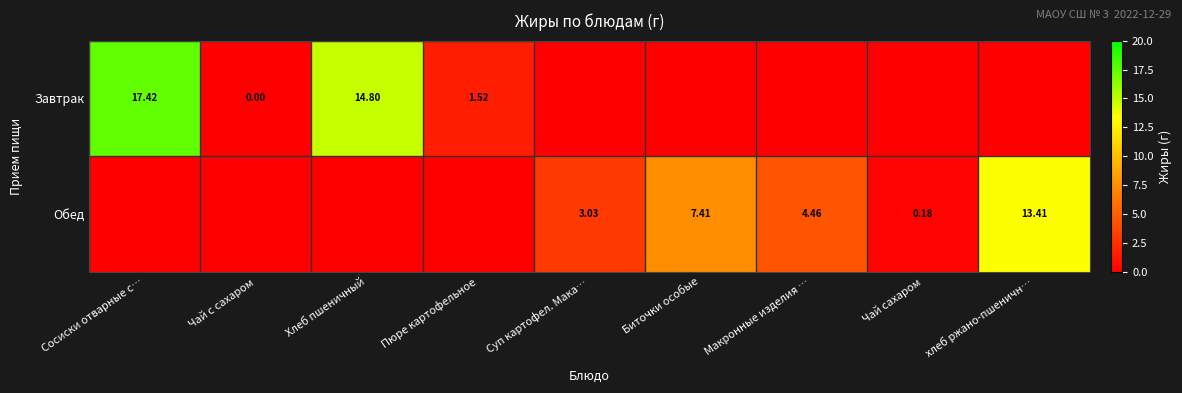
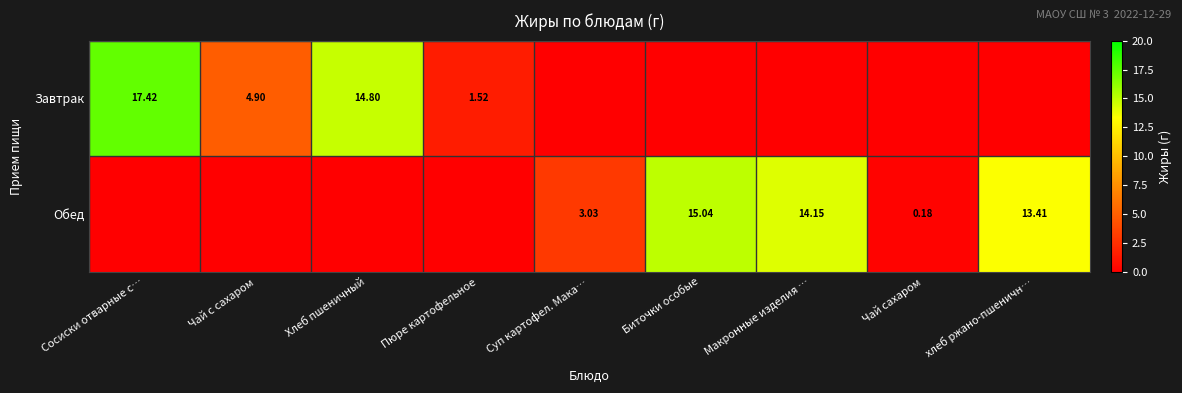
Завтрак, Чай с сахаром: 0.00 -> 4.90
Обед, Биточки особые: 7.41 -> 15.04
Обед, Макронные изделия …: 4.46 -> 14.15
